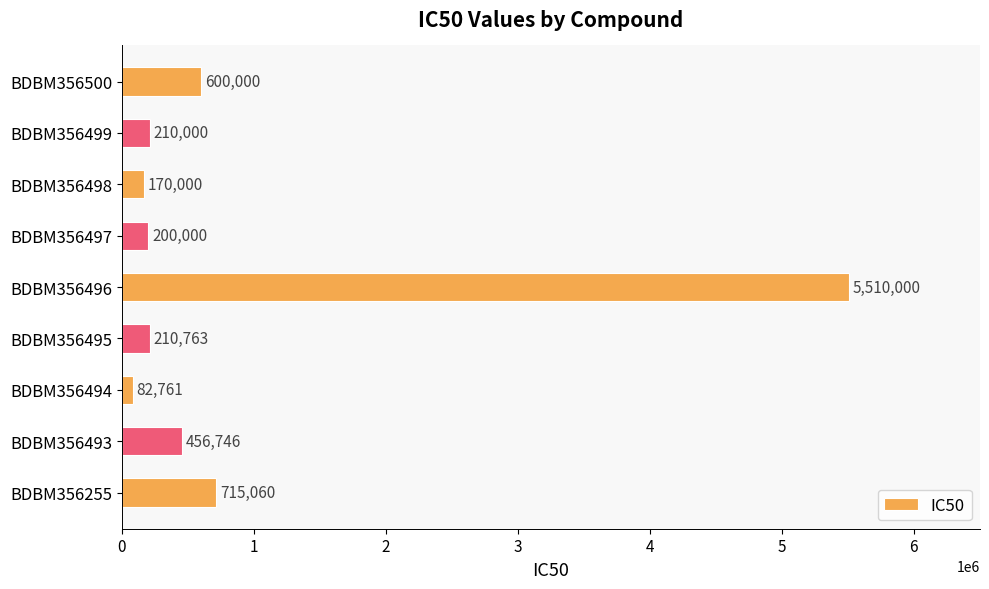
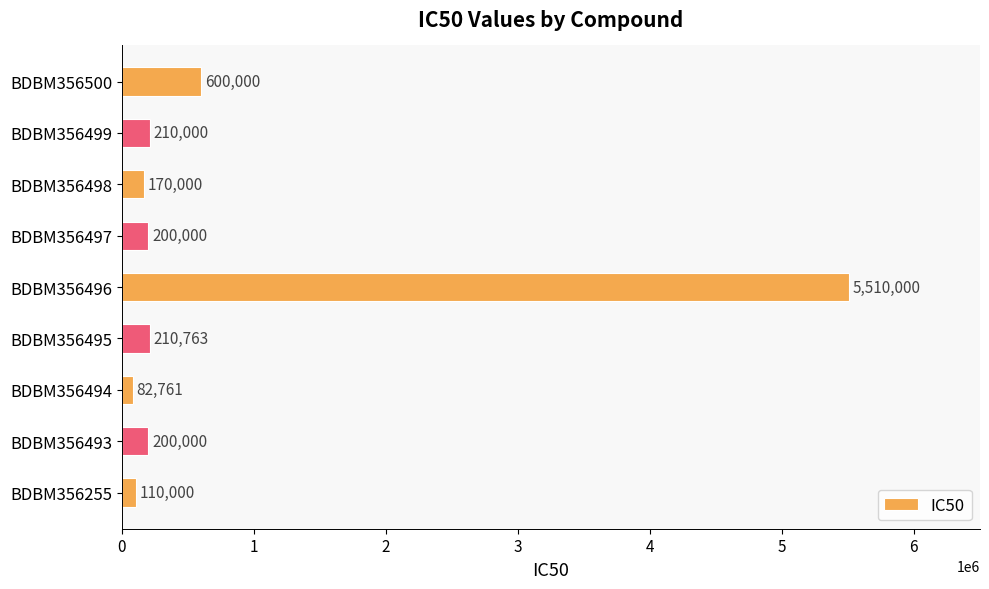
BDBM356493: 456,746 -> 200,000
BDBM356255: 715,060 -> 110,000
